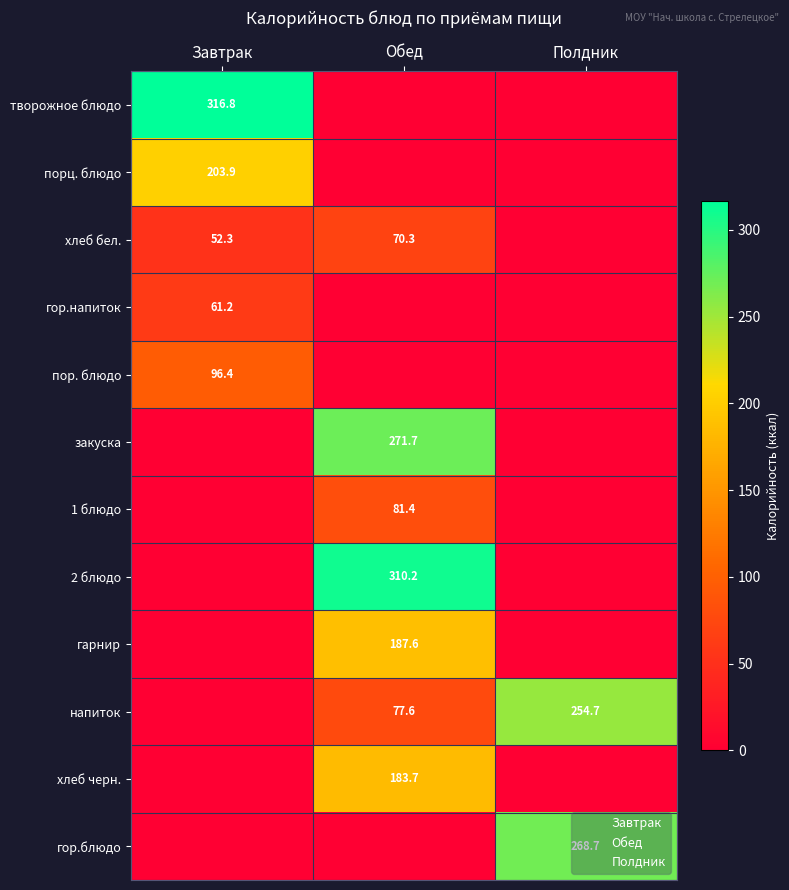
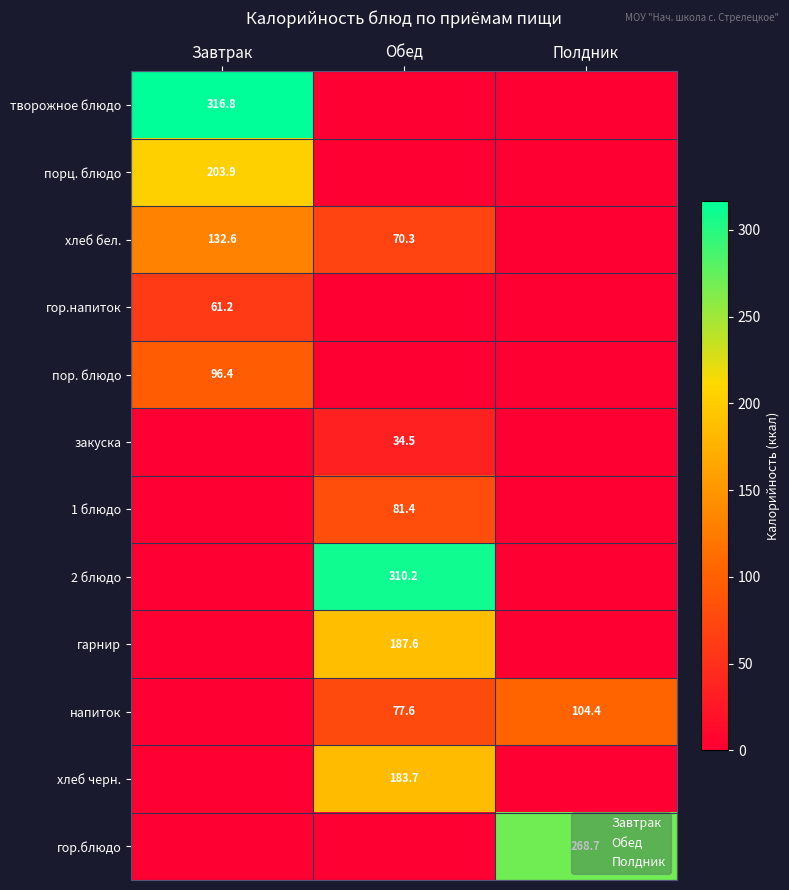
хлеб бел., Завтрак: 52.3 -> 132.6
закуска, Обед: 271.7 -> 34.5
напиток, Полдник: 254.7 -> 104.4
